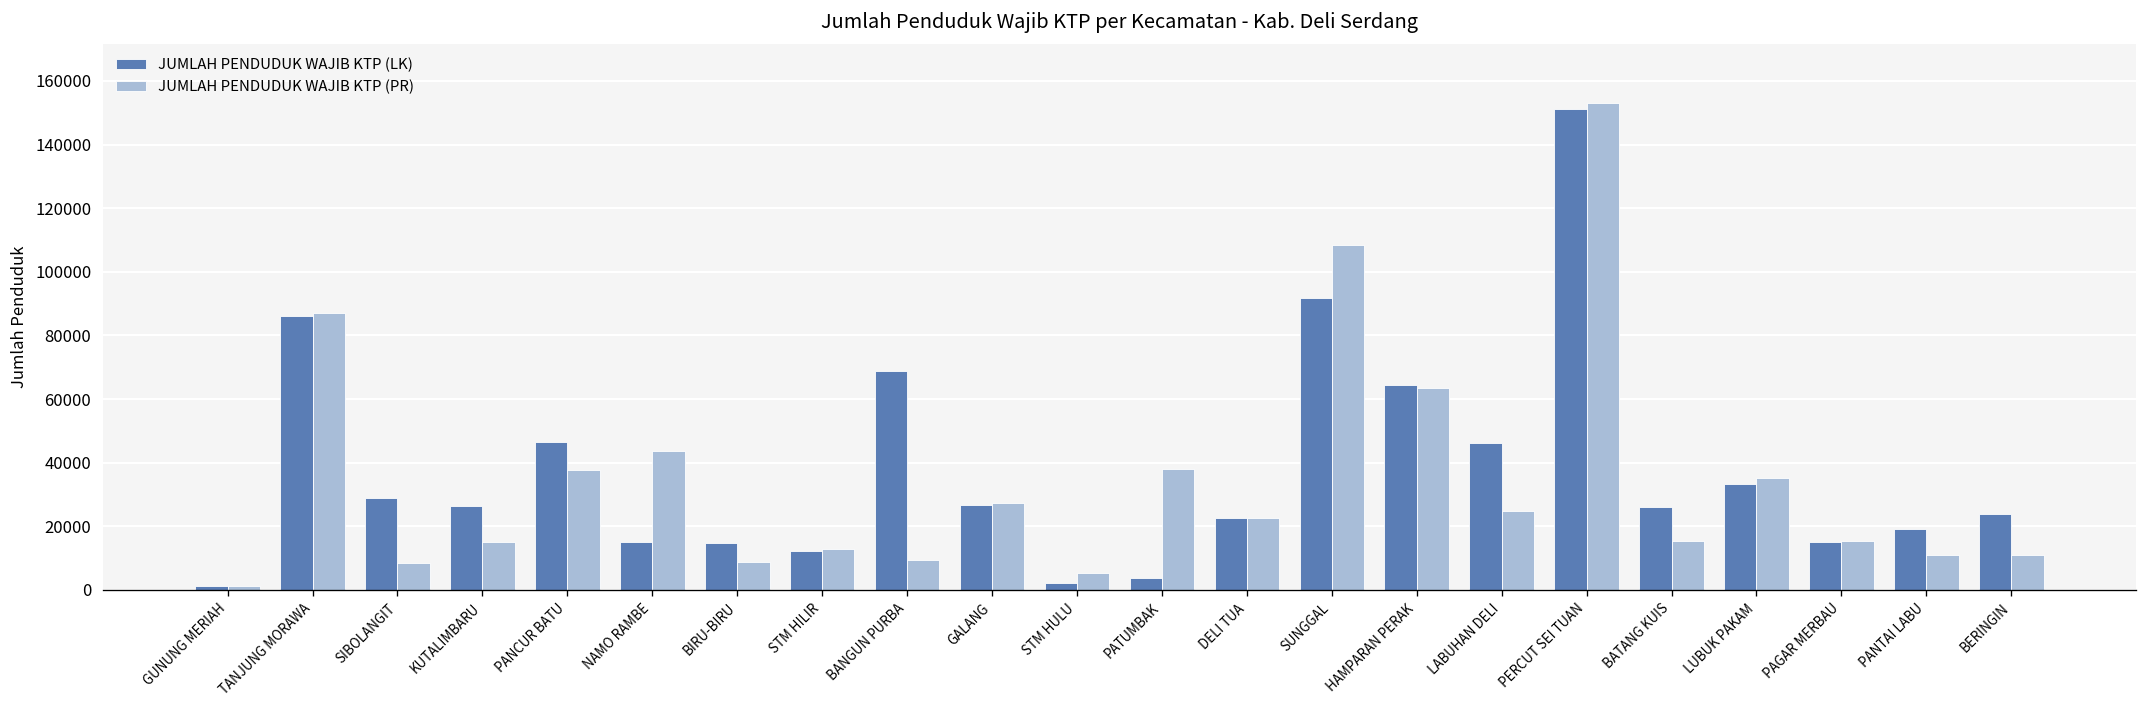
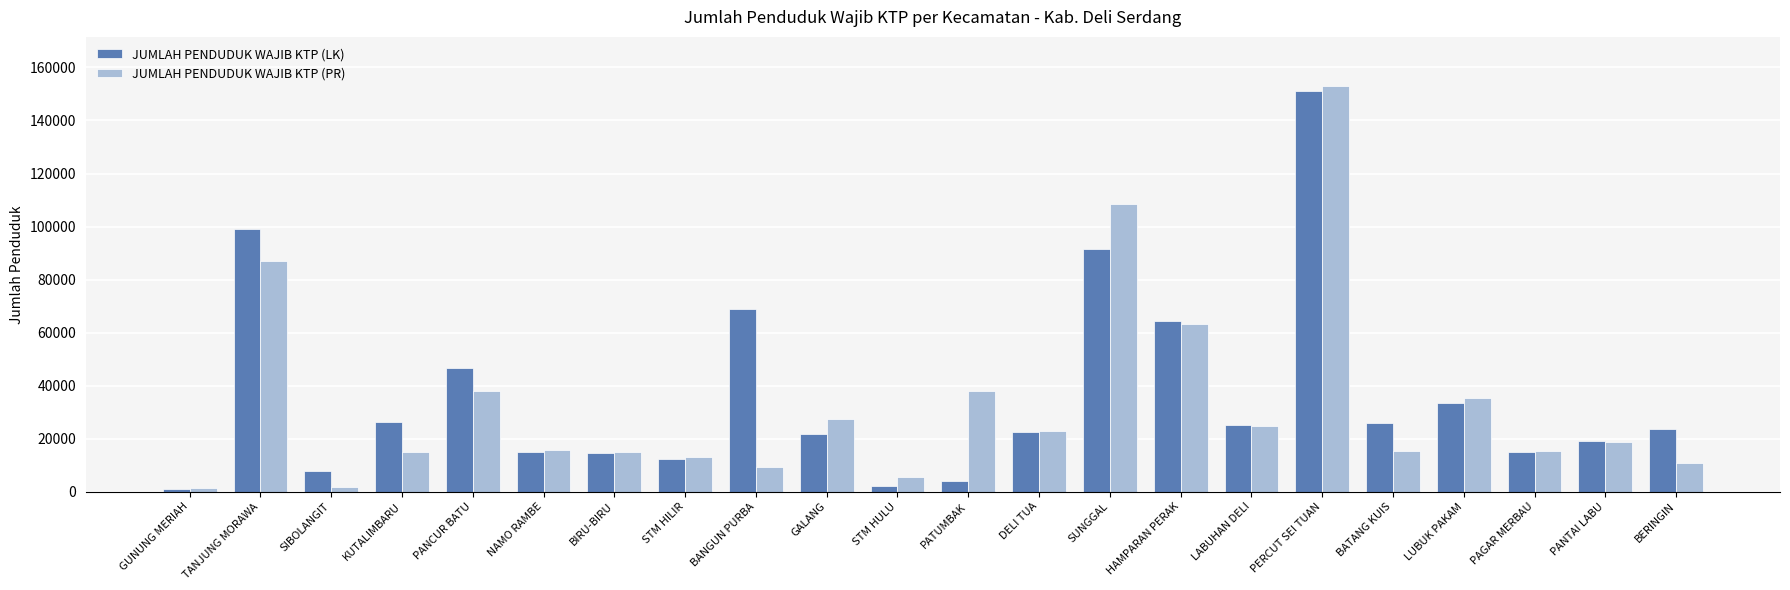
JUMLAH PENDUDUK WAJIB KTP (LK), TANJUNG MORAWA: 86000 -> 99000
JUMLAH PENDUDUK WAJIB KTP (LK), SIBOLANGIT: 29000 -> 8000
JUMLAH PENDUDUK WAJIB KTP (PR), SIBOLANGIT: 8000 -> 2000
JUMLAH PENDUDUK WAJIB KTP (PR), NAMO RAMBE: 44000 -> 16000
JUMLAH PENDUDUK WAJIB KTP (PR), BIRU-BIRU: 9000 -> 15000
JUMLAH PENDUDUK WAJIB KTP (LK), GALANG: 27000 -> 22000
JUMLAH PENDUDUK WAJIB KTP (LK), LABUHAN DELI: 46000 -> 25000
JUMLAH PENDUDUK WAJIB KTP (PR), PANTAI LABU: 11000 -> 19000
